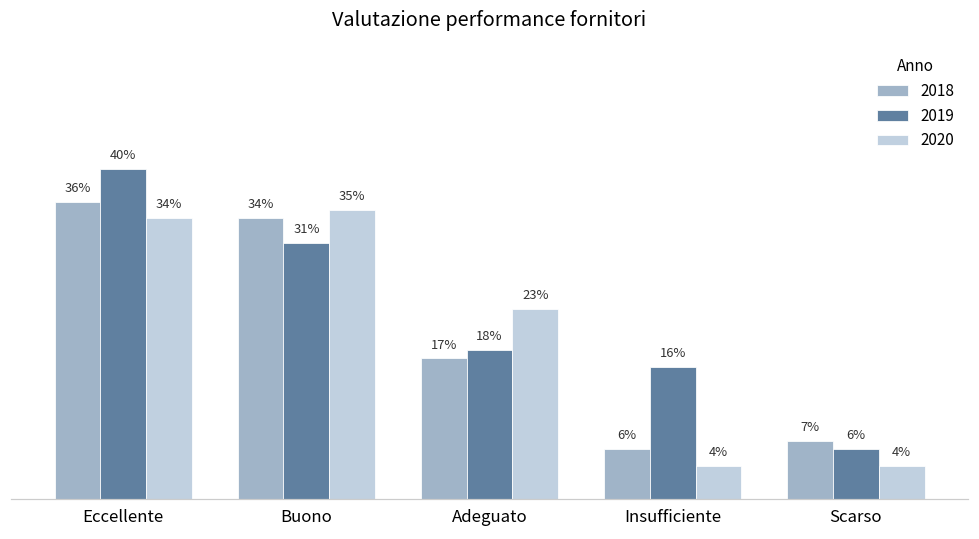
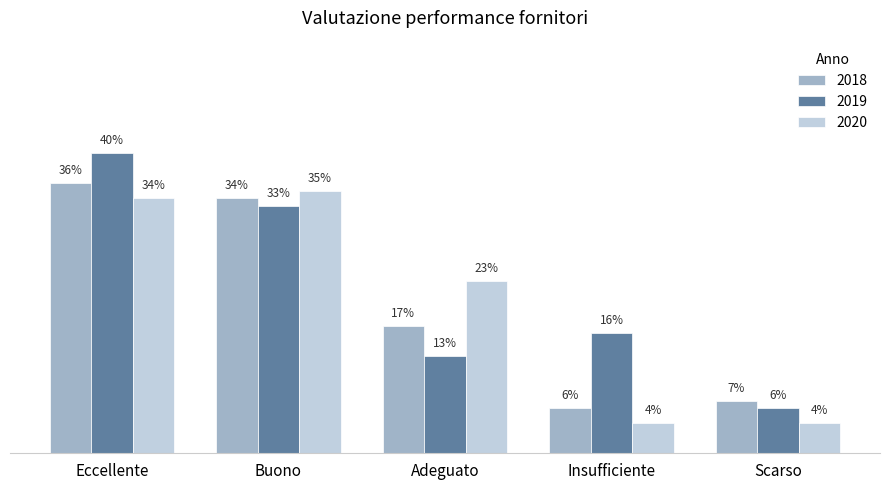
2019, Buono: 31% -> 33%
2019, Adeguato: 18% -> 13%
